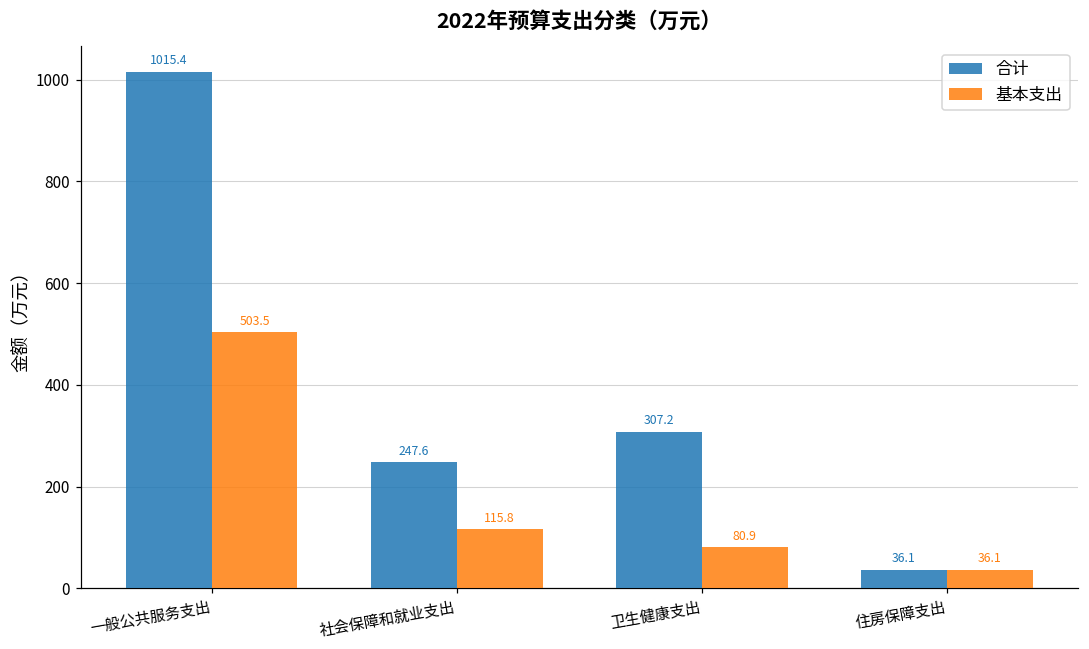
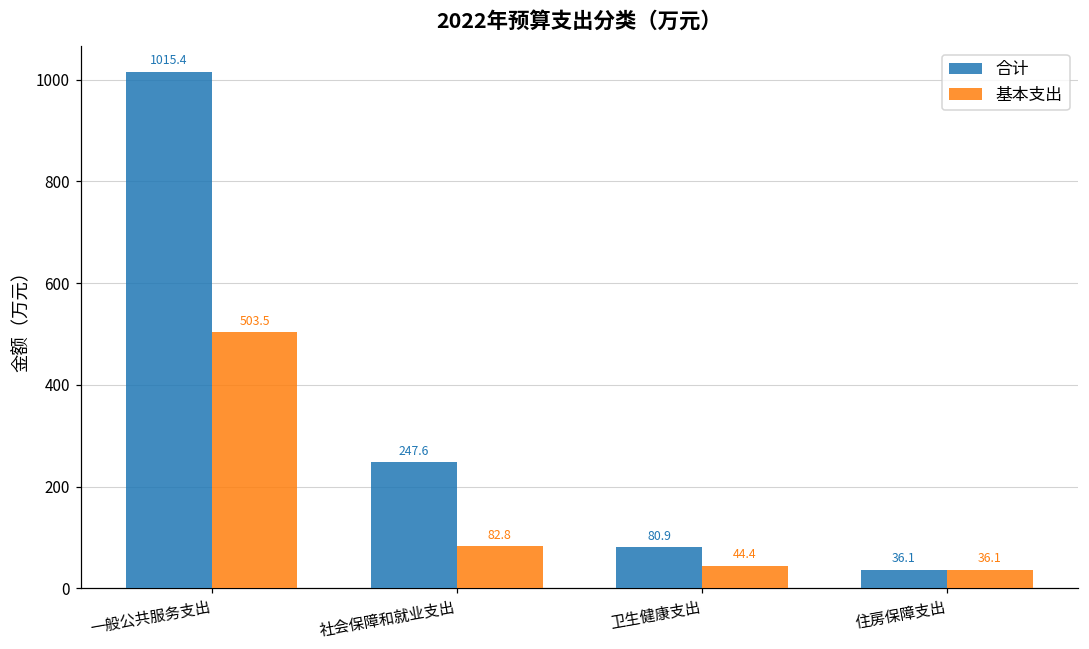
基本支出, 社会保障和就业支出: 115.8 -> 82.8
合计, 卫生健康支出: 307.2 -> 80.9
基本支出, 卫生健康支出: 80.9 -> 44.4
